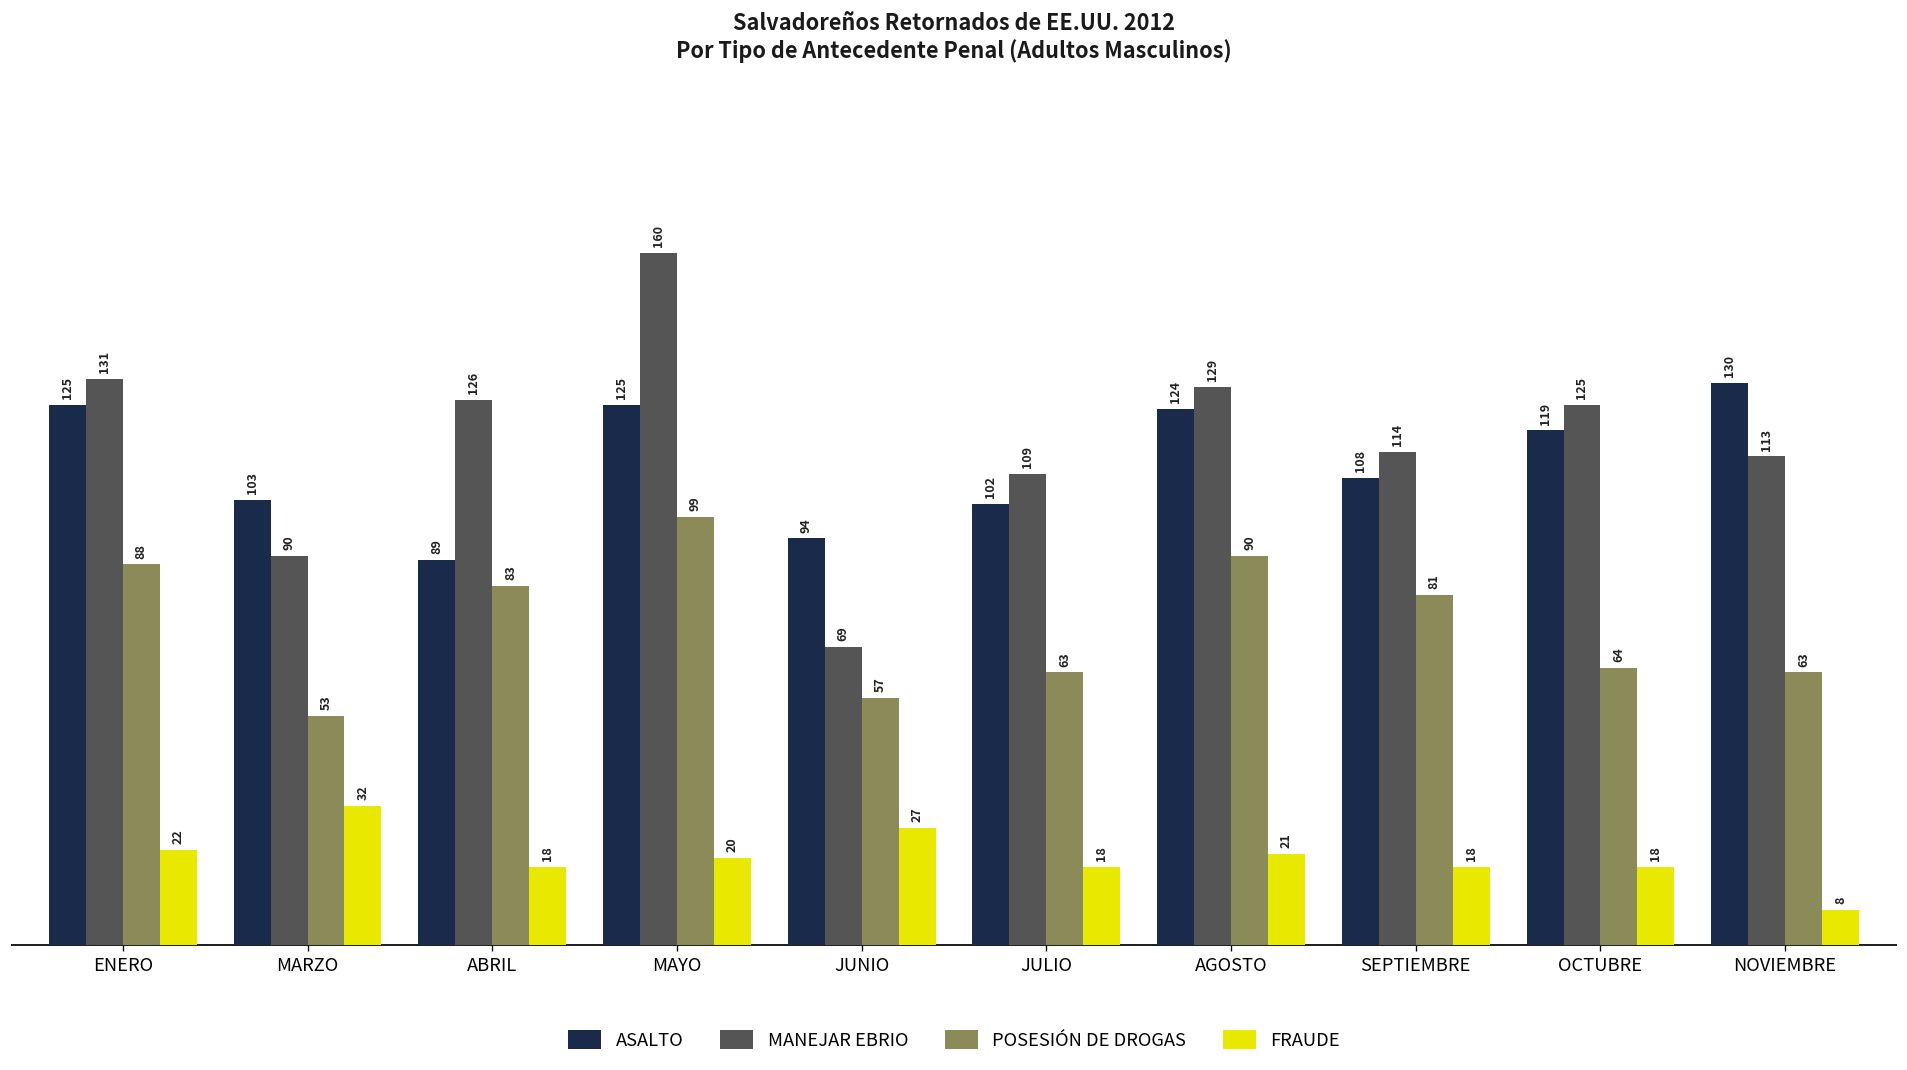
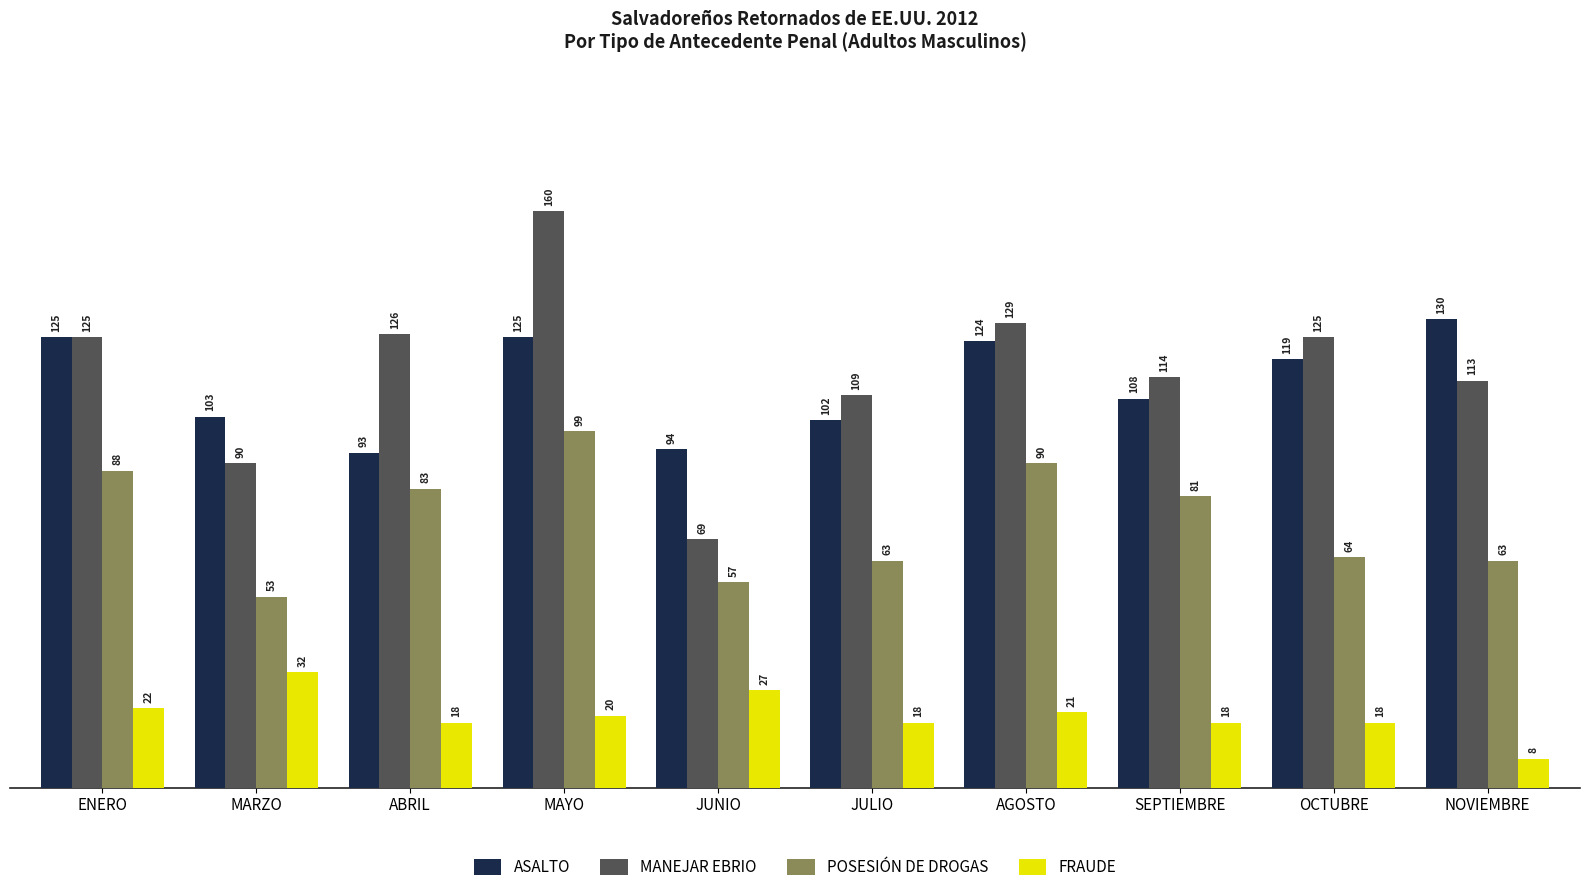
MANEJAR EBRIO, ENERO: 131 -> 125
ASALTO, ABRIL: 89 -> 93
